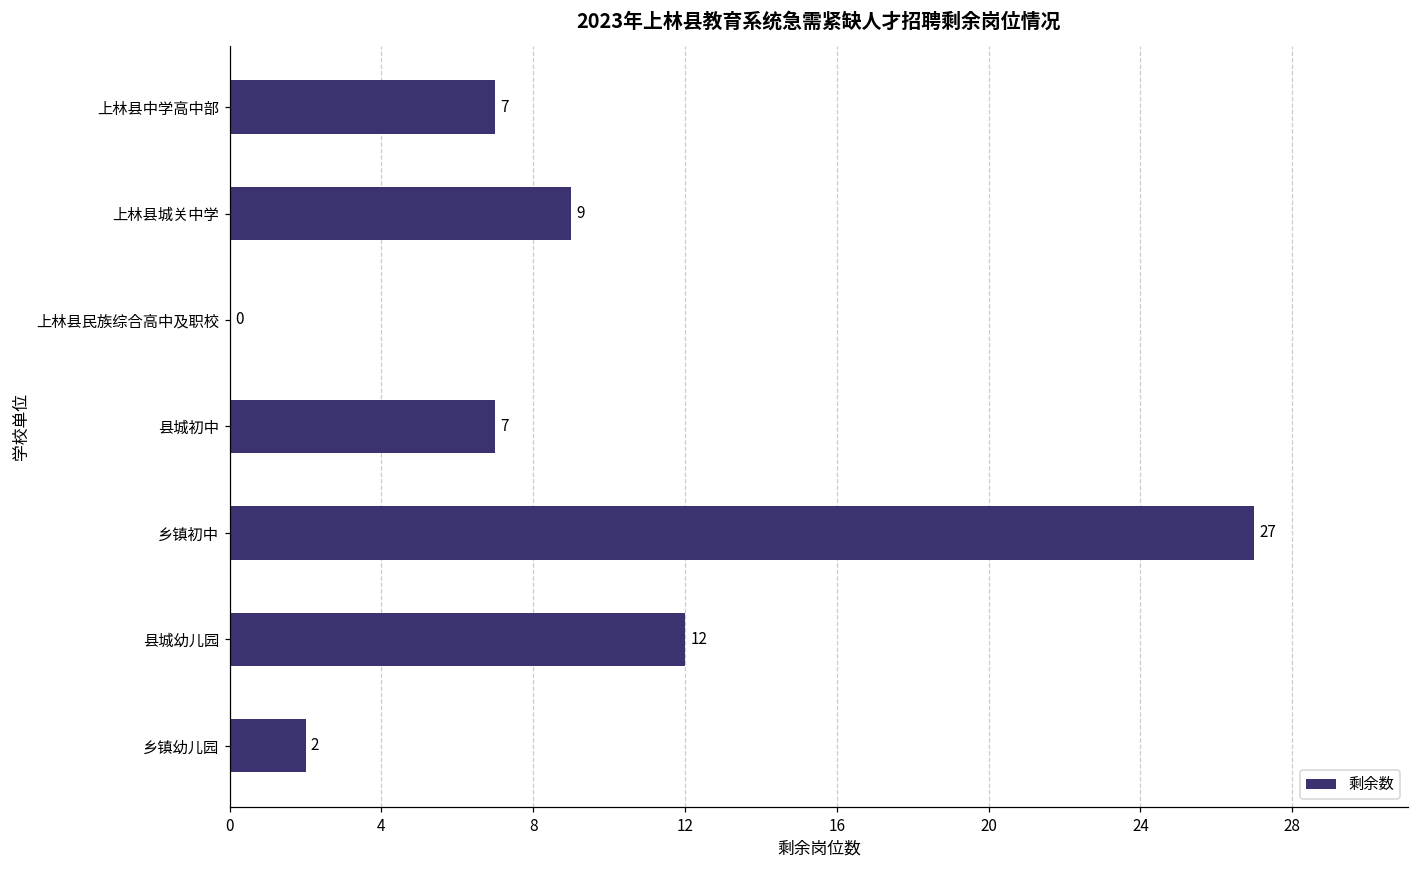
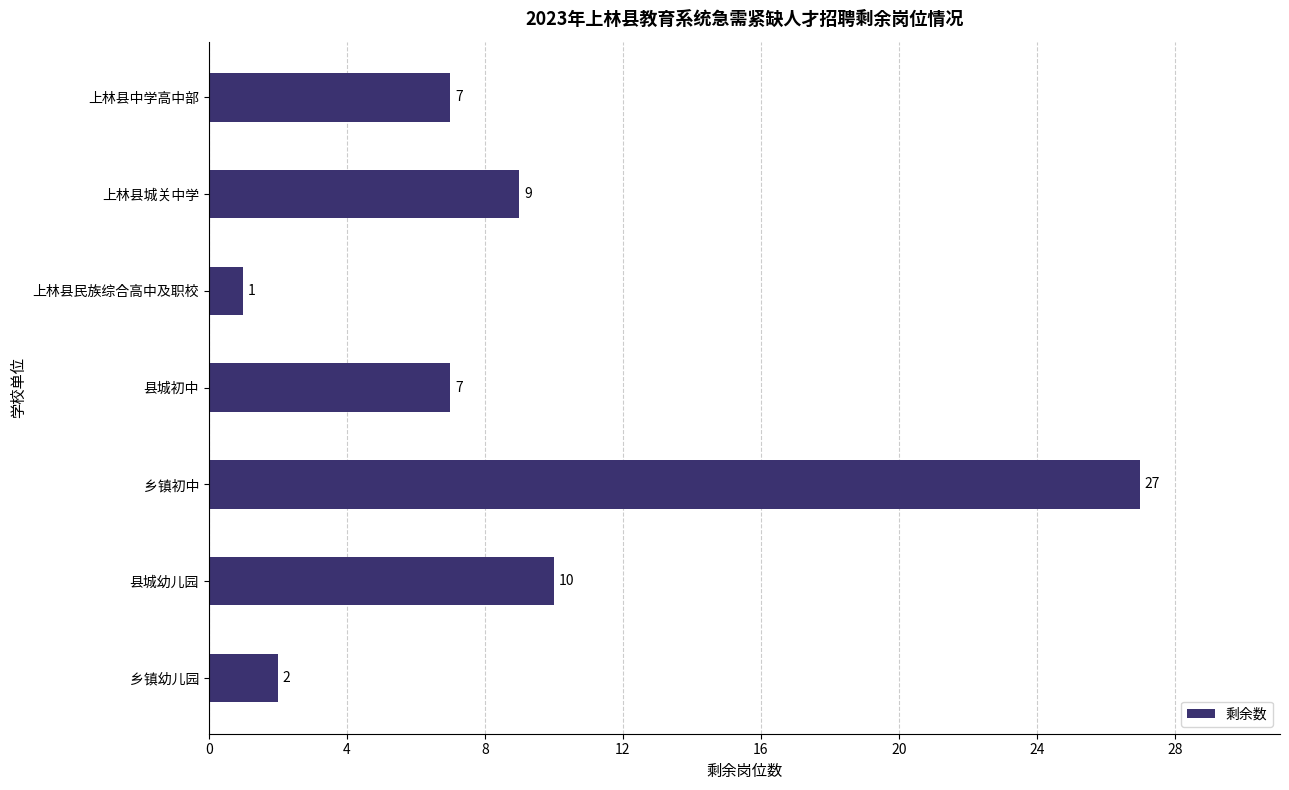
上林县民族综合高中及职校: 0 -> 1
县城幼儿园: 12 -> 10
